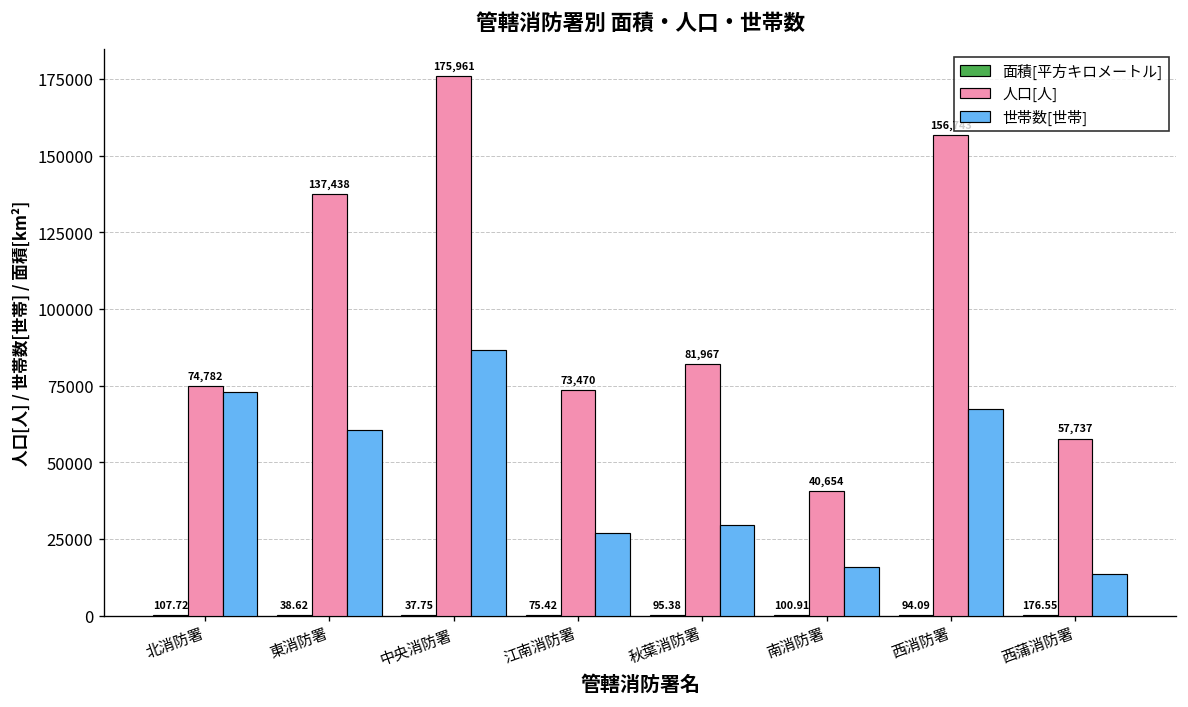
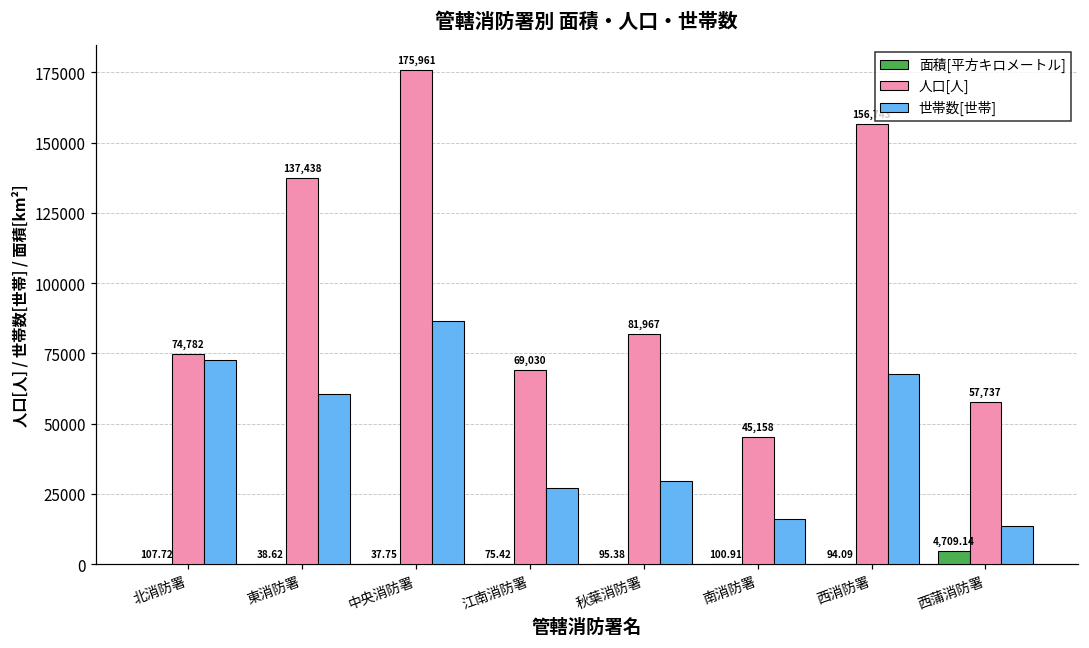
人口[人], 江南消防署: 73,470 -> 69,030
人口[人], 南消防署: 40,654 -> 45,158
面積[平方キロメートル], 西蒲消防署: 176.55 -> 4,709.14
